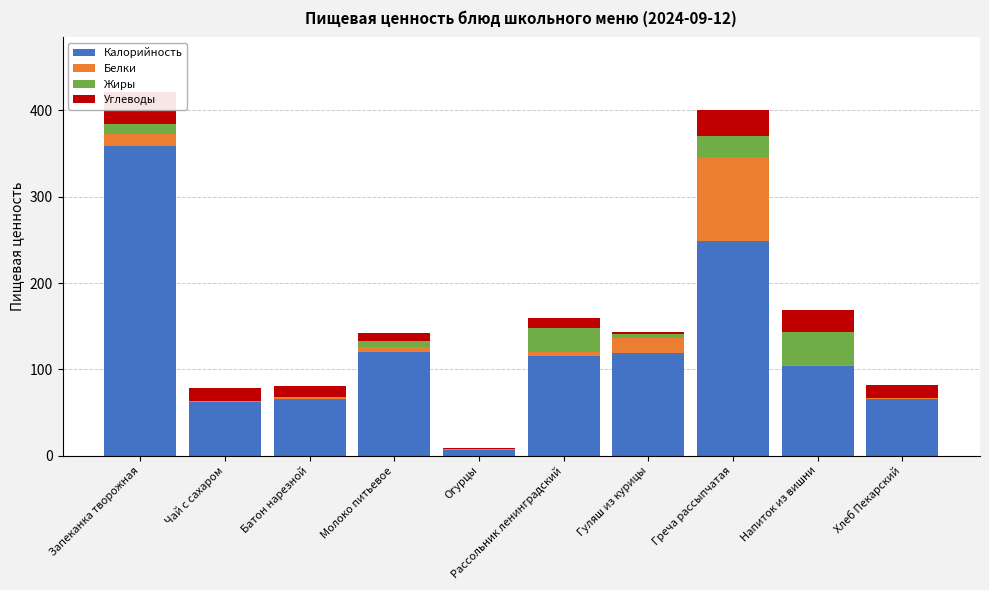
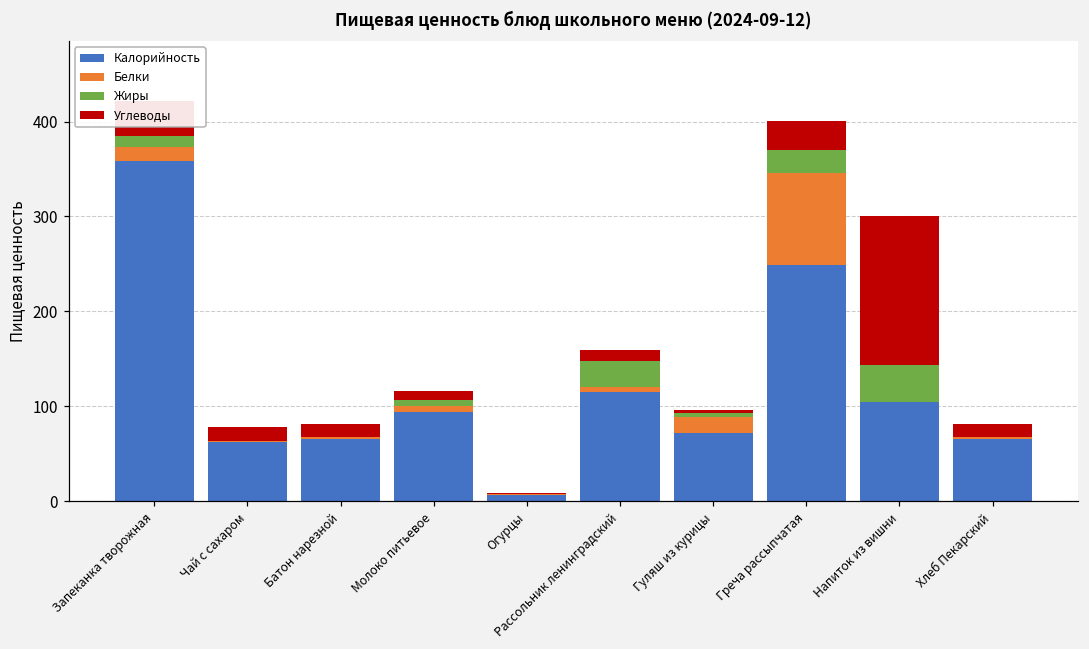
Калорийность, Молоко питьевое: 120 -> 90
Калорийность, Гуляш из курицы: 120 -> 70
Углеводы, Напиток из вишни: 30 -> 160
